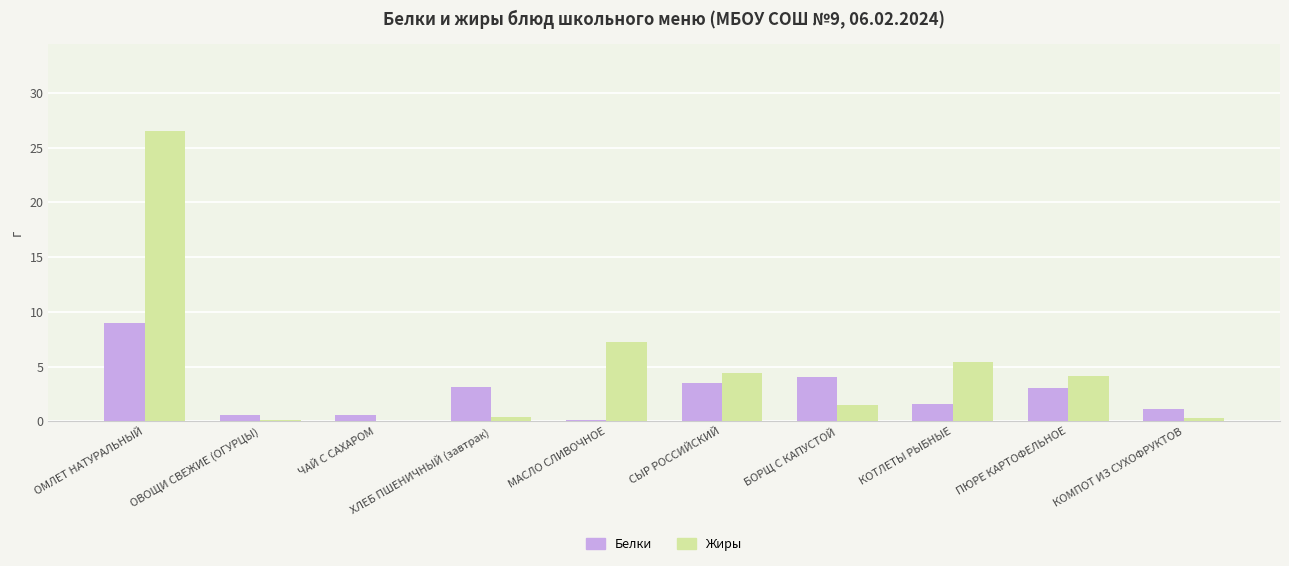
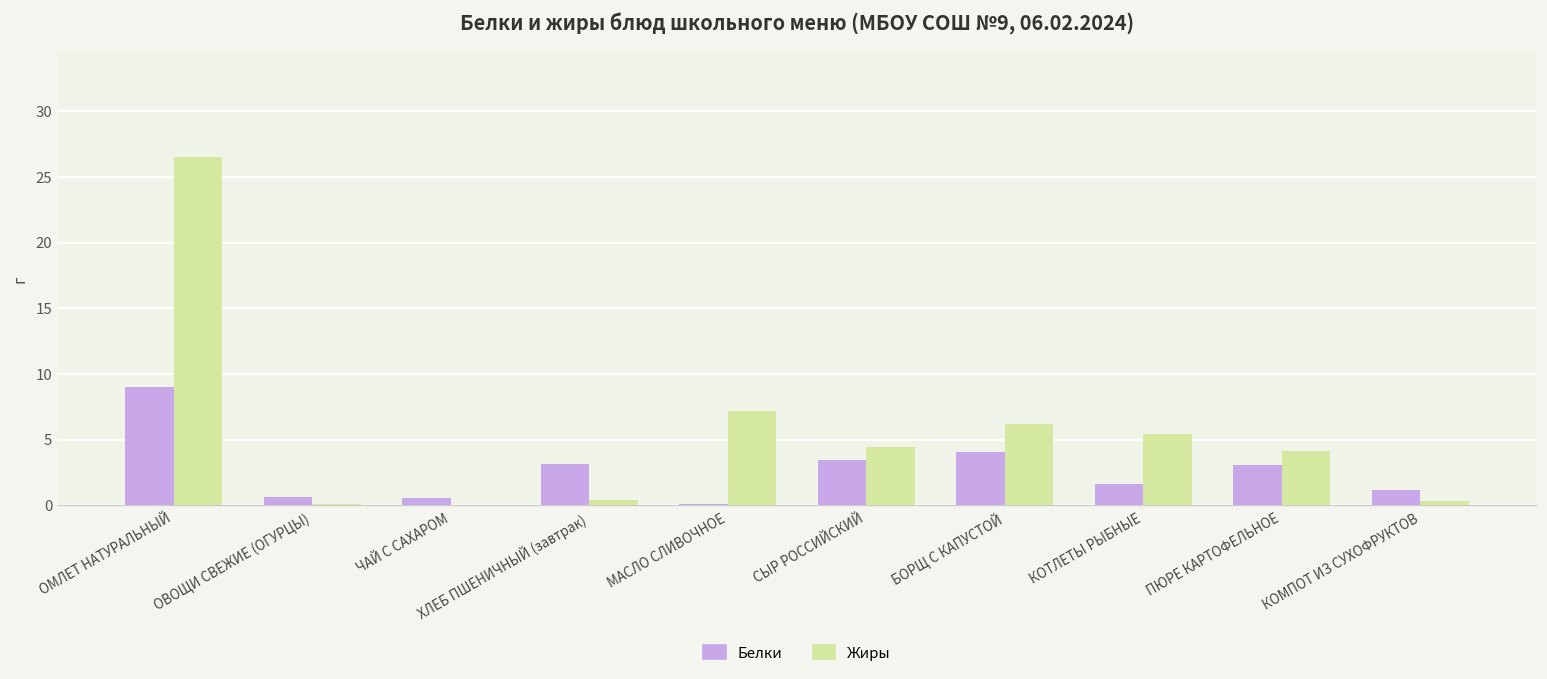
Жиры, БОРЩ С КАПУСТОЙ: 1.5 -> 6.2
